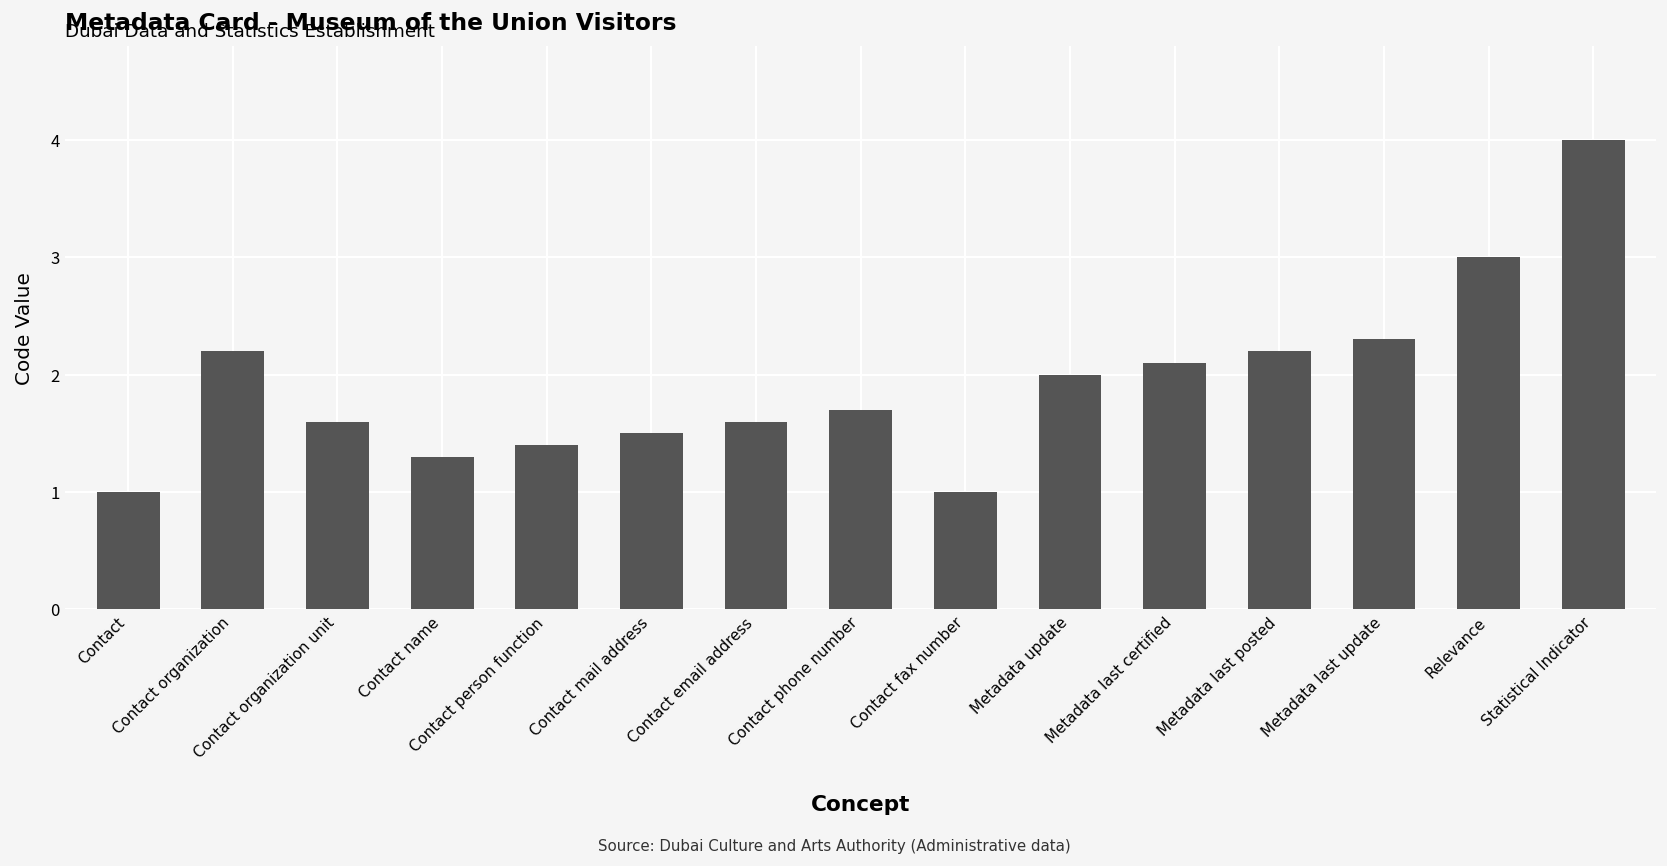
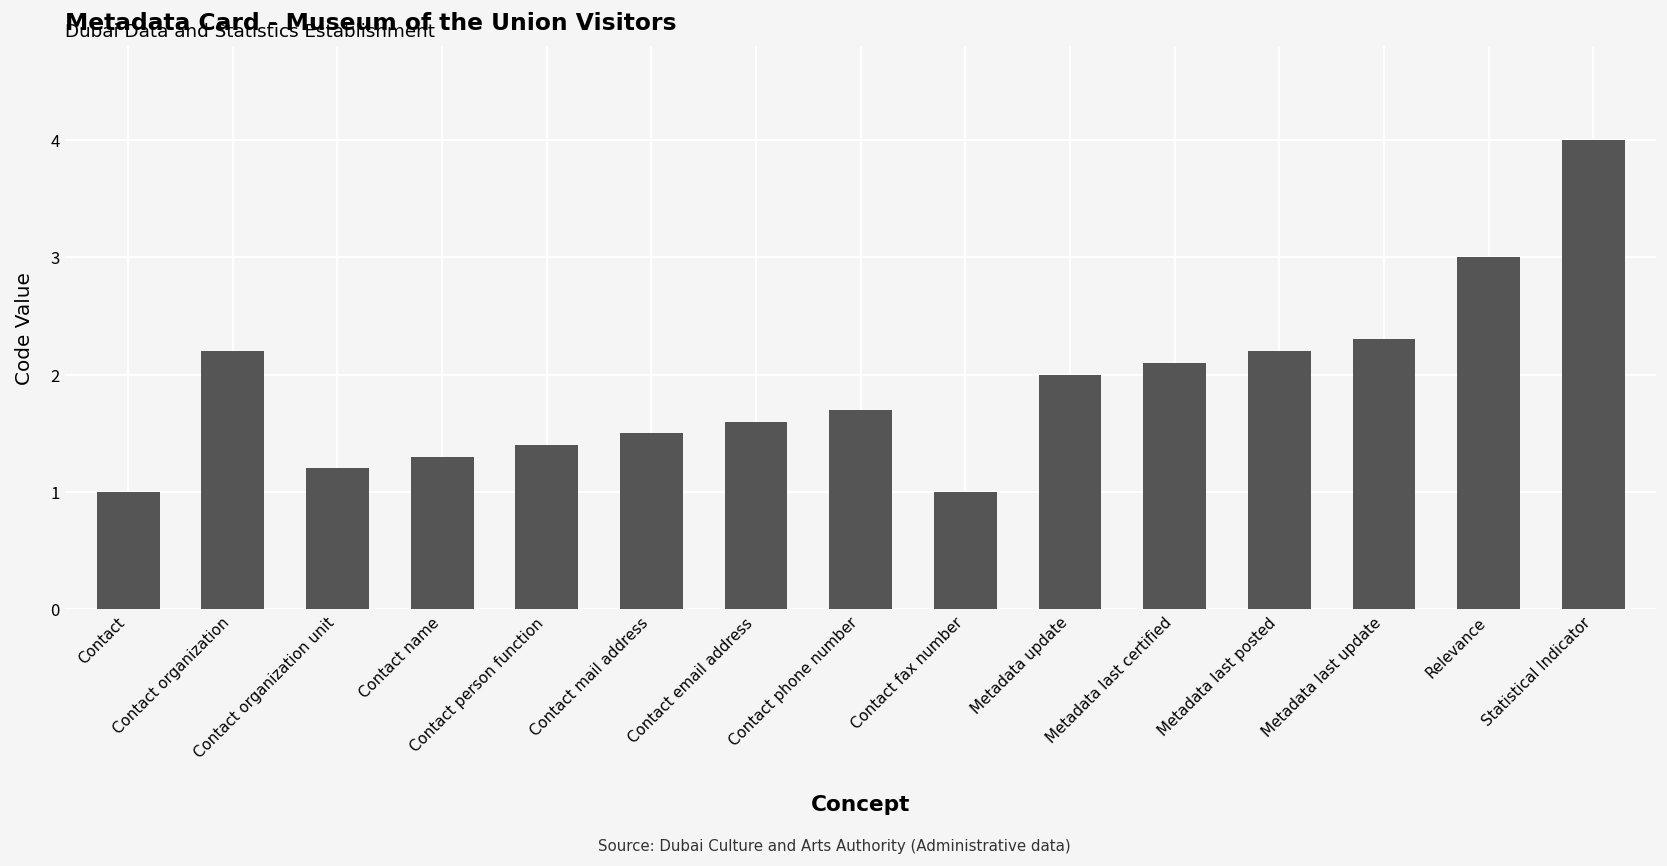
Contact organization unit: 1.6 -> 1.2
